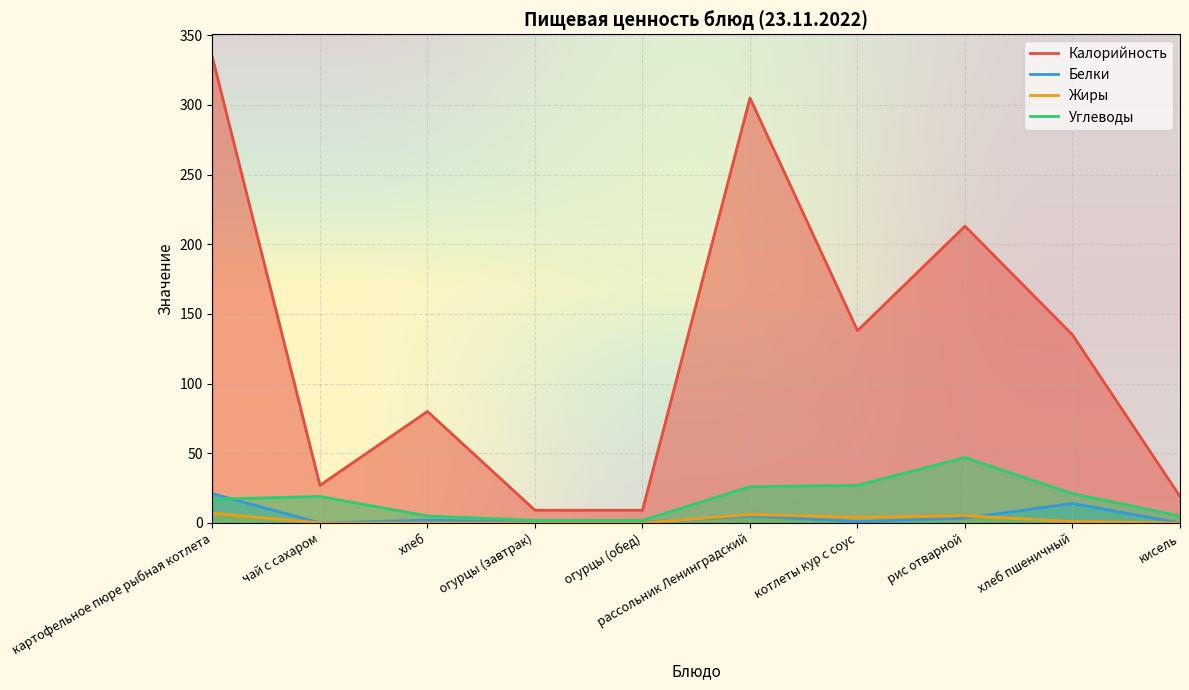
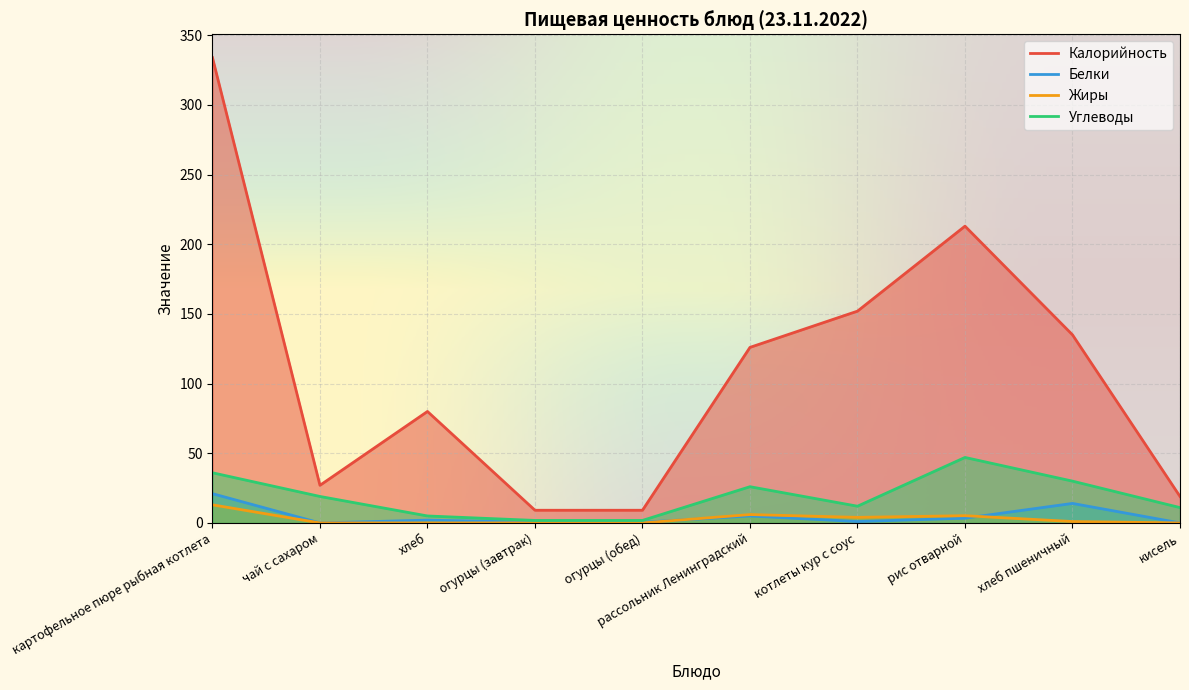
Жиры, картофельное пюре рыбная котлета: 7 -> 13
Углеводы, картофельное пюре рыбная котлета: 17 -> 36
Калорийность, рассольник Ленинградский: 305 -> 126
Калорийность, котлеты кур с соус: 138 -> 152
Углеводы, котлеты кур с соус: 27 -> 12
Углеводы, хлеб пшеничный: 21 -> 30
Углеводы, кисель: 5 -> 11
